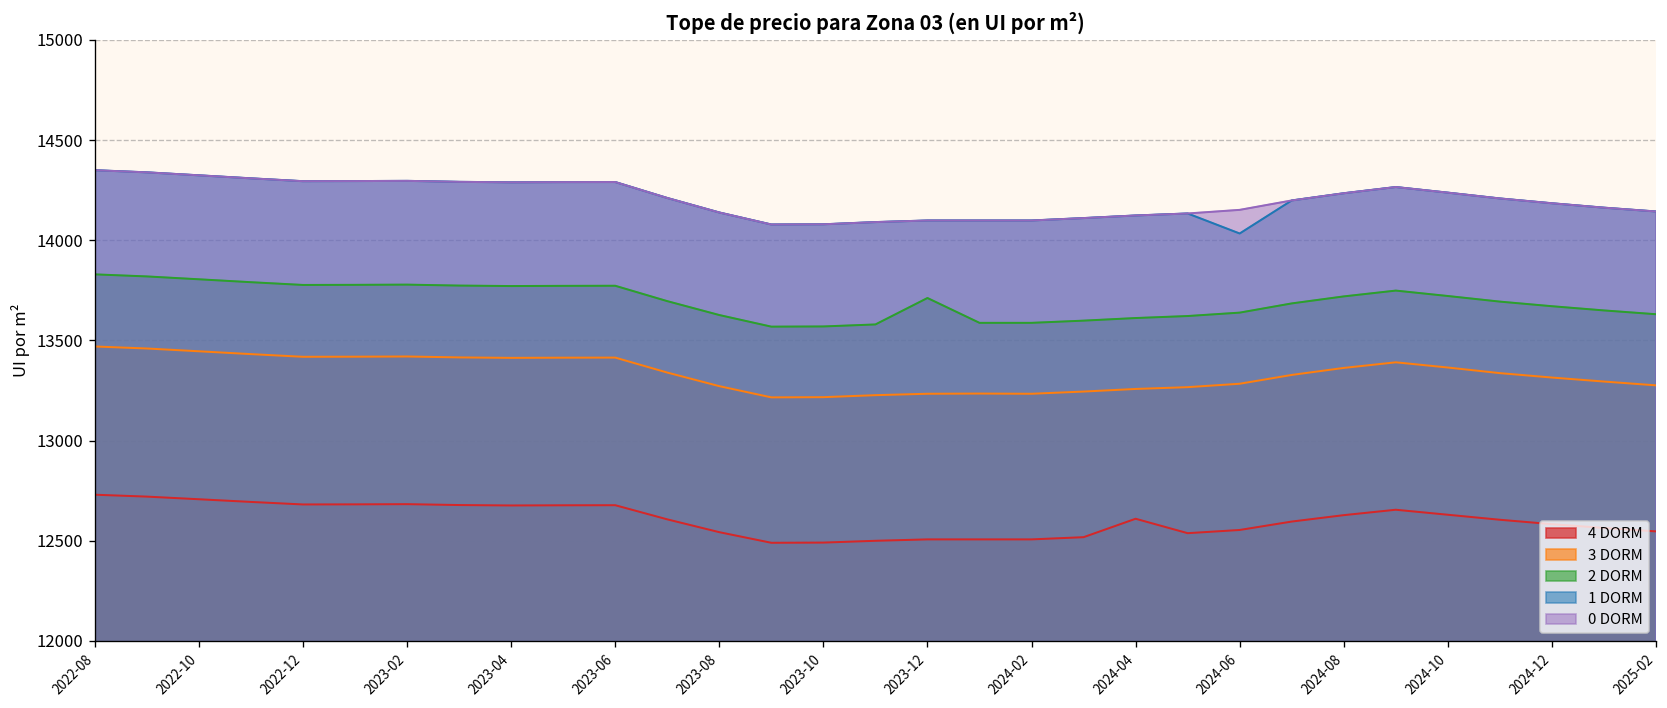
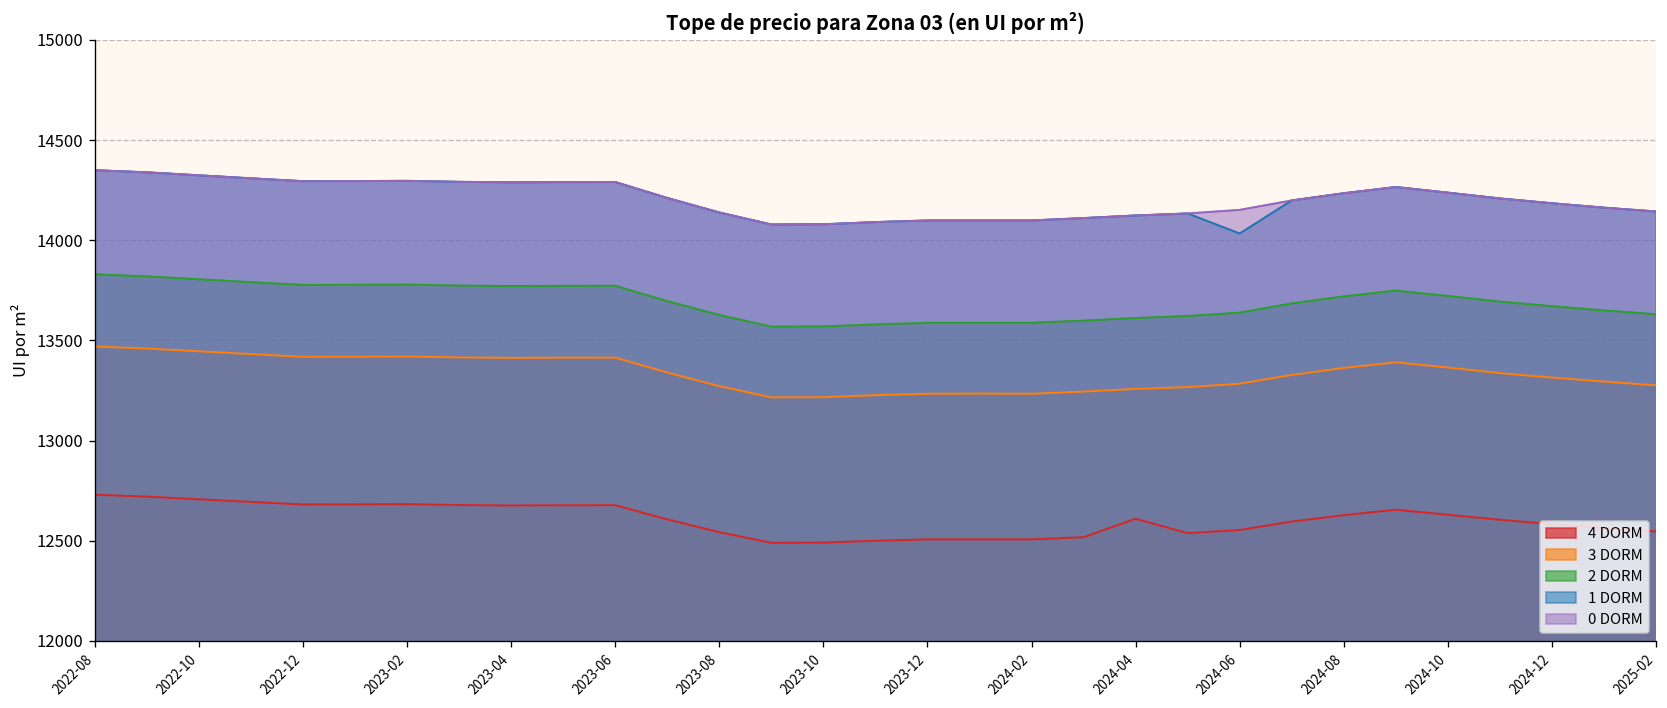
2 DORM, 2023-12: 13710 -> 13590
